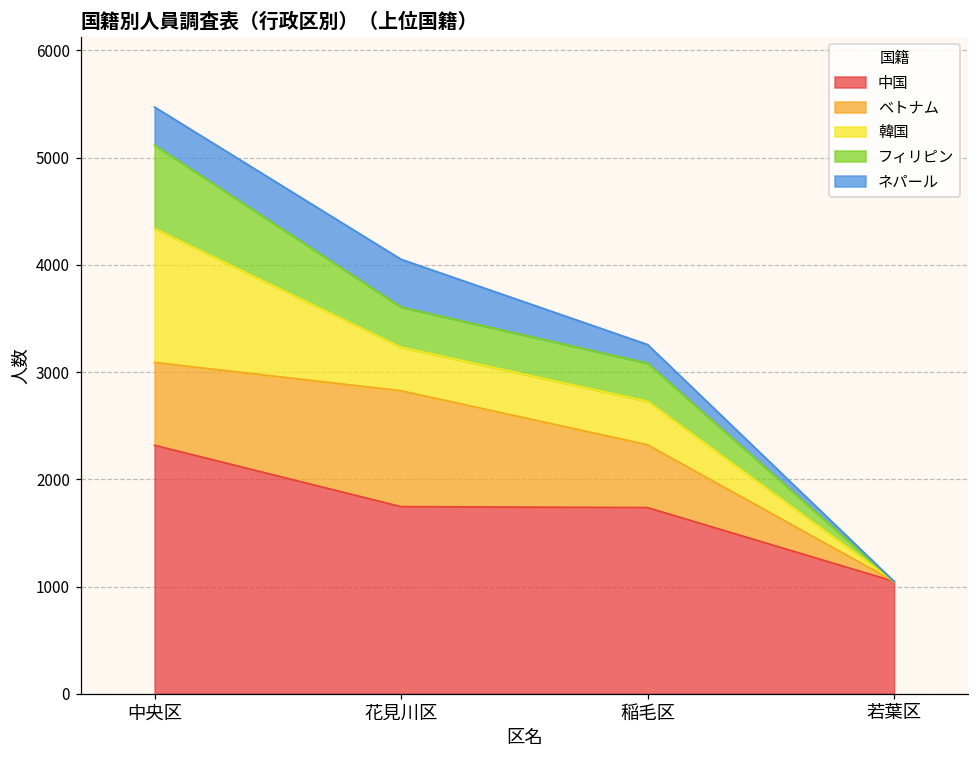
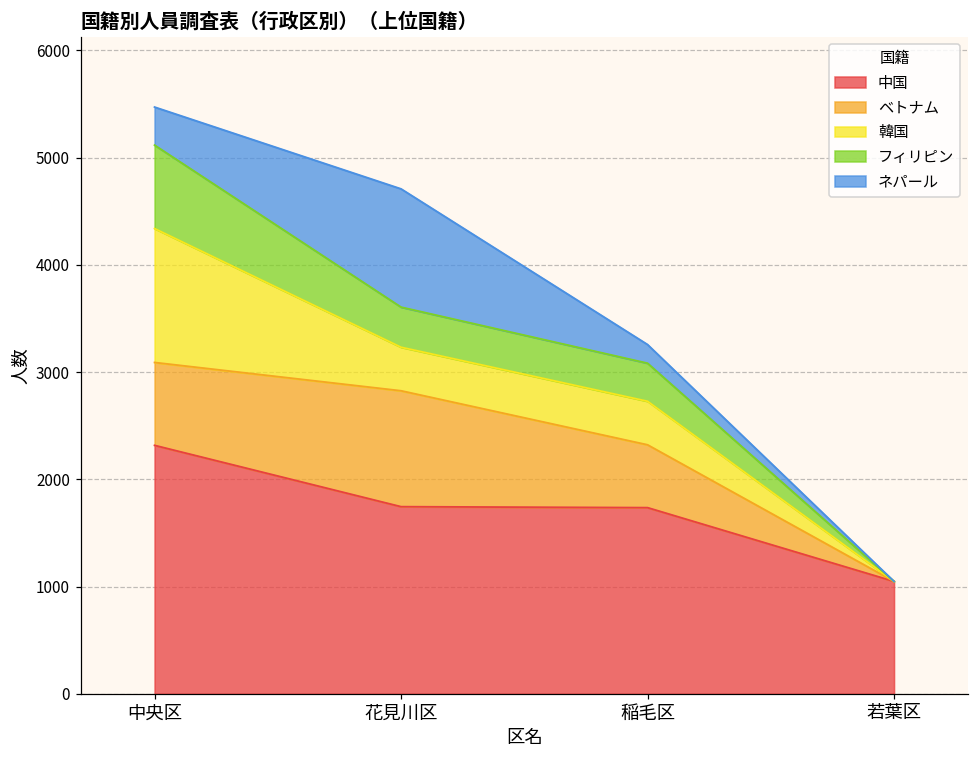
ネパール, 花見川区: 400 -> 1100
